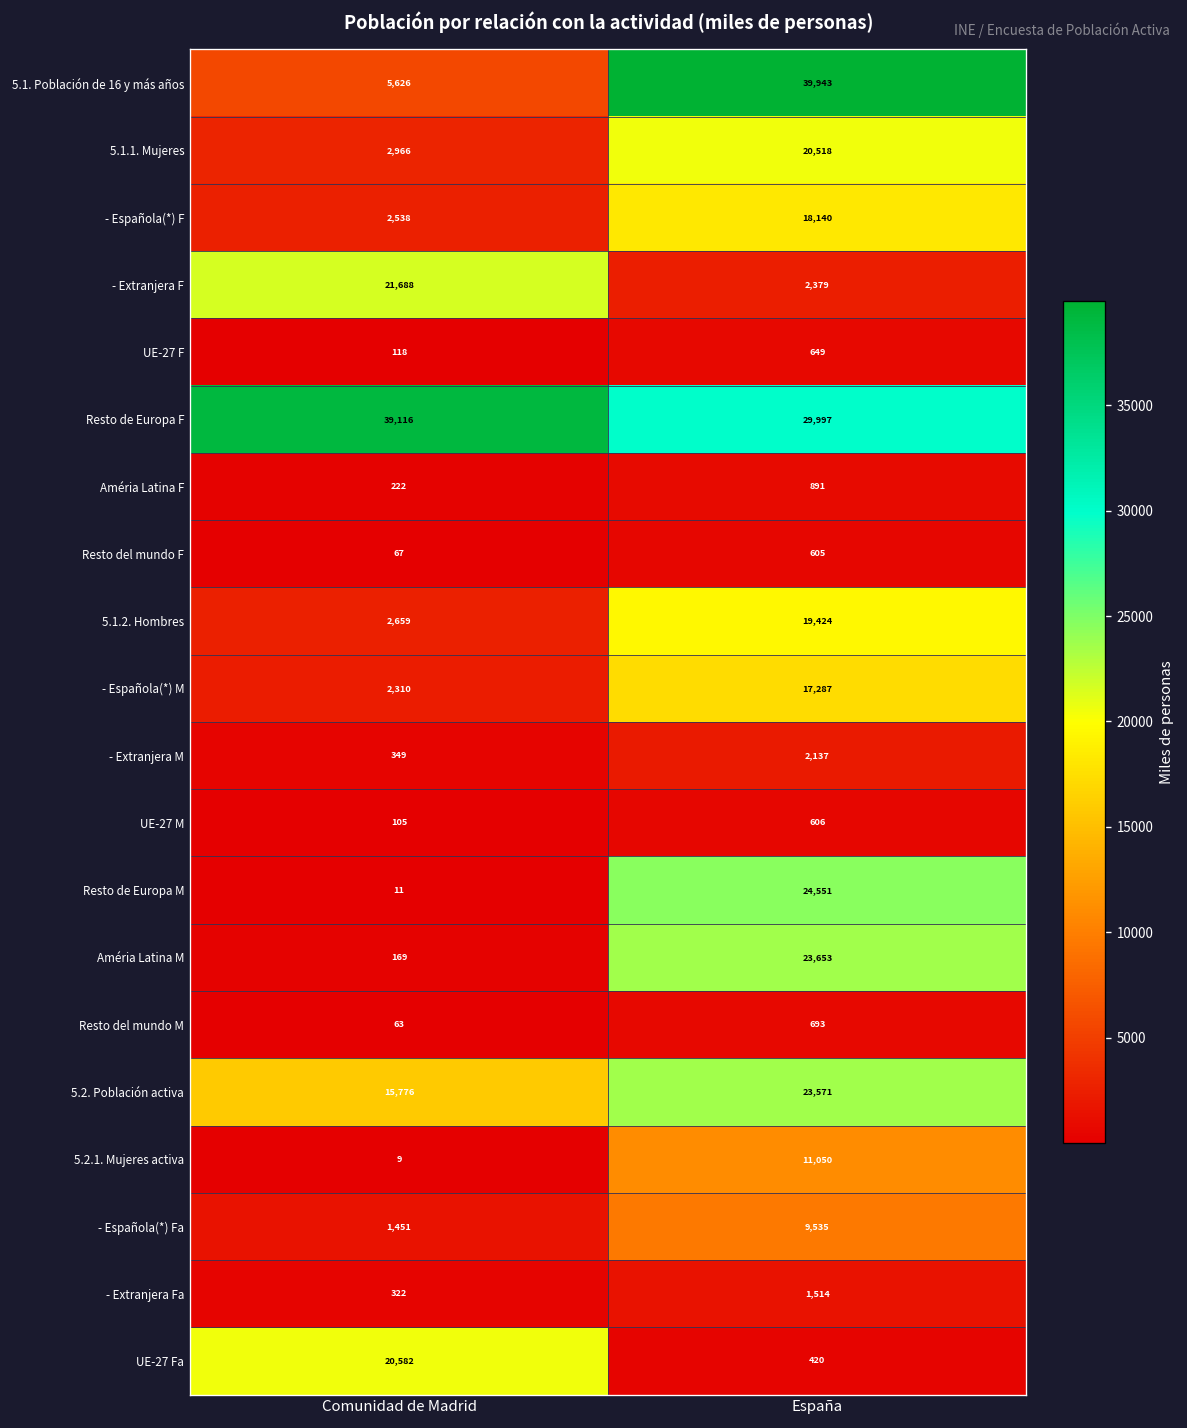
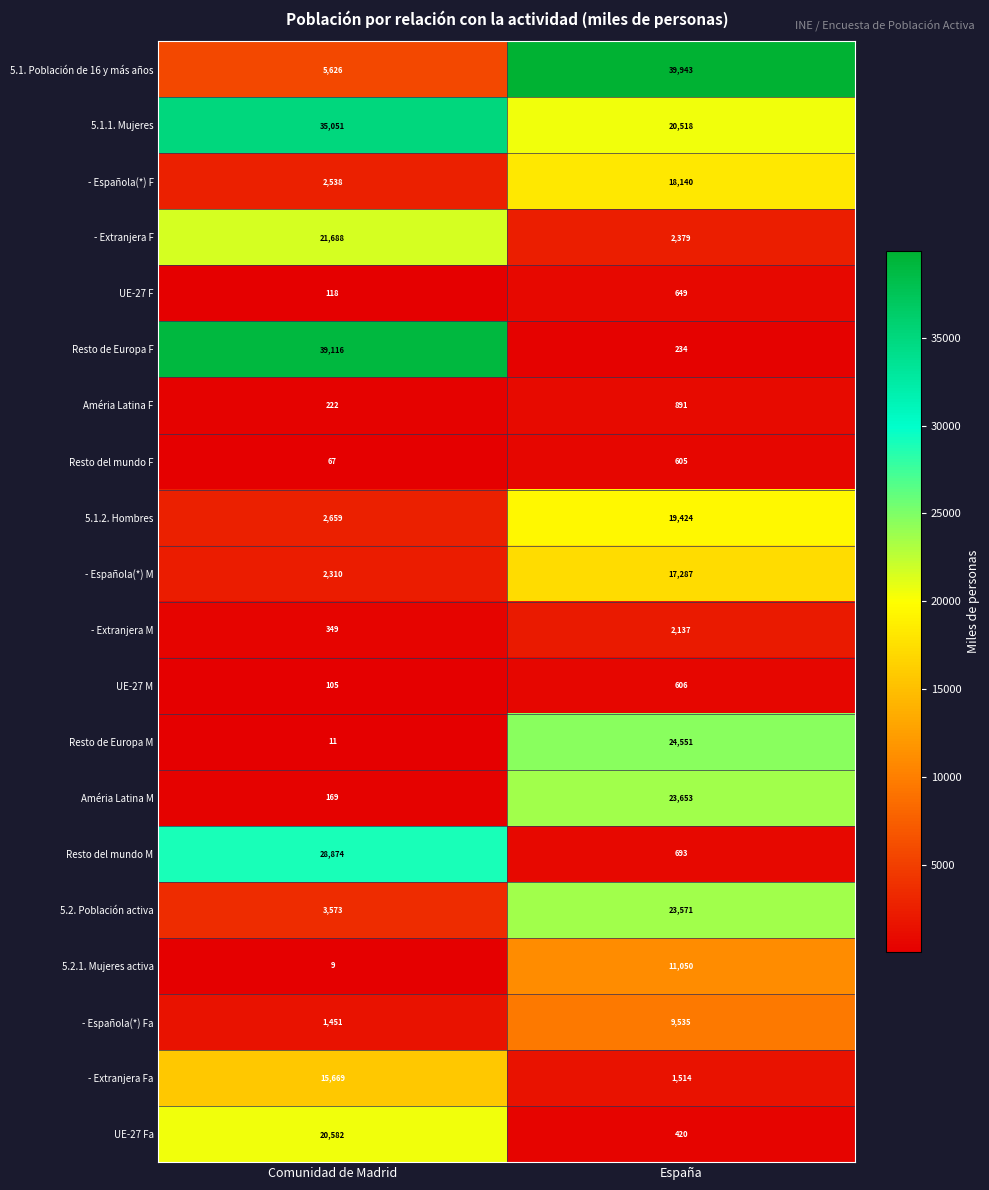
5.1.1. Mujeres, Comunidad de Madrid: 2,966 -> 35,051
Resto de Europa F, España: 29,997 -> 234
Resto del mundo M, Comunidad de Madrid: 63 -> 28,874
5.2. Población activa, Comunidad de Madrid: 15,776 -> 3,573
- Extranjera Fa, Comunidad de Madrid: 322 -> 15,669
